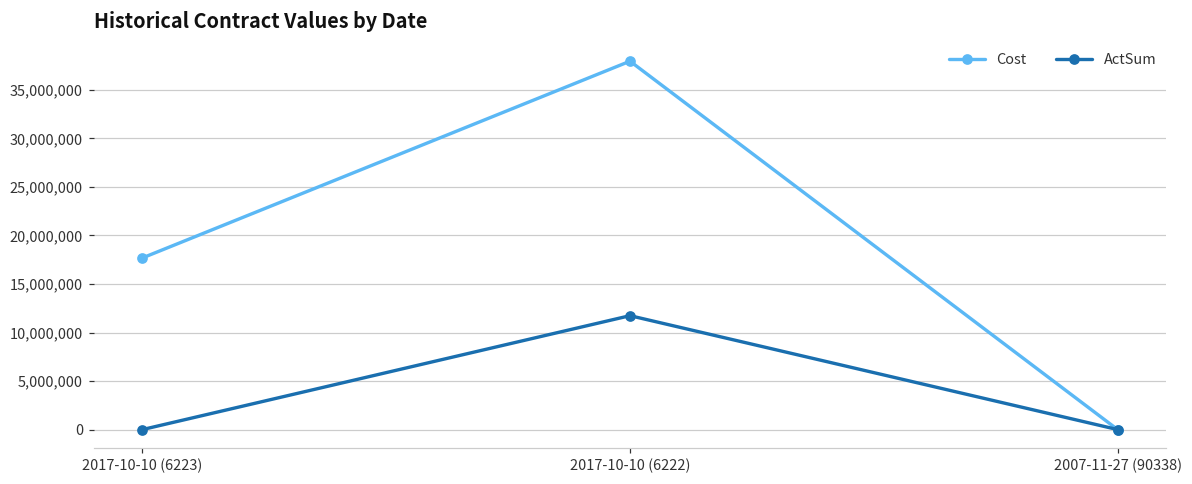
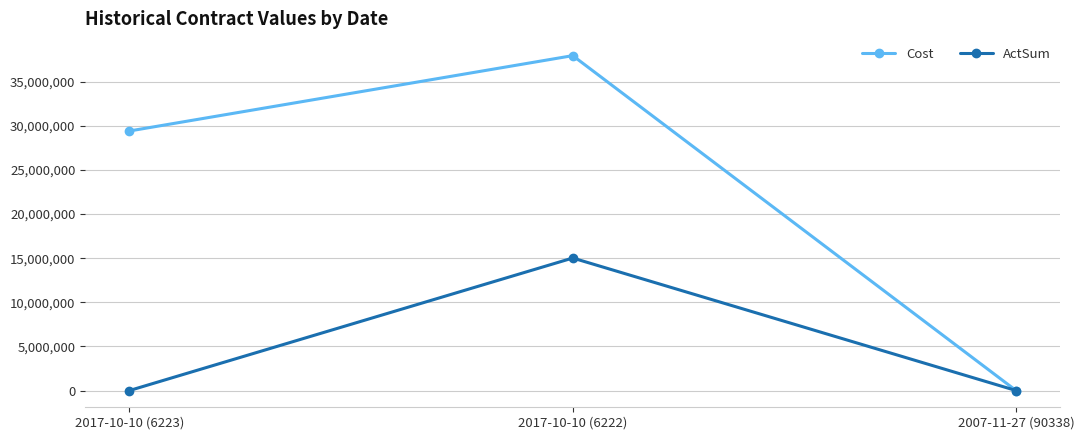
Cost, 2017-10-10 (6223): 18,000,000 -> 29,000,000
ActSum, 2017-10-10 (6222): 12,000,000 -> 15,000,000
